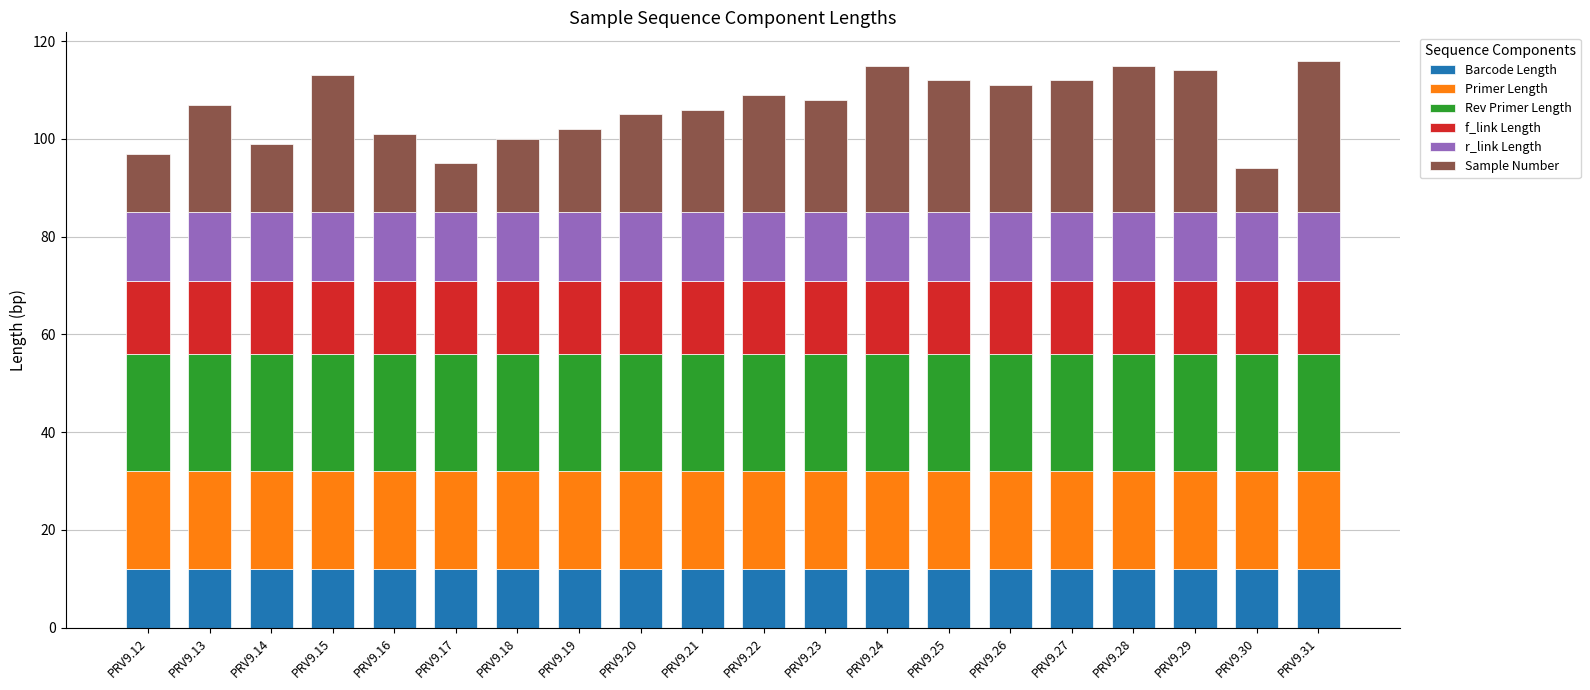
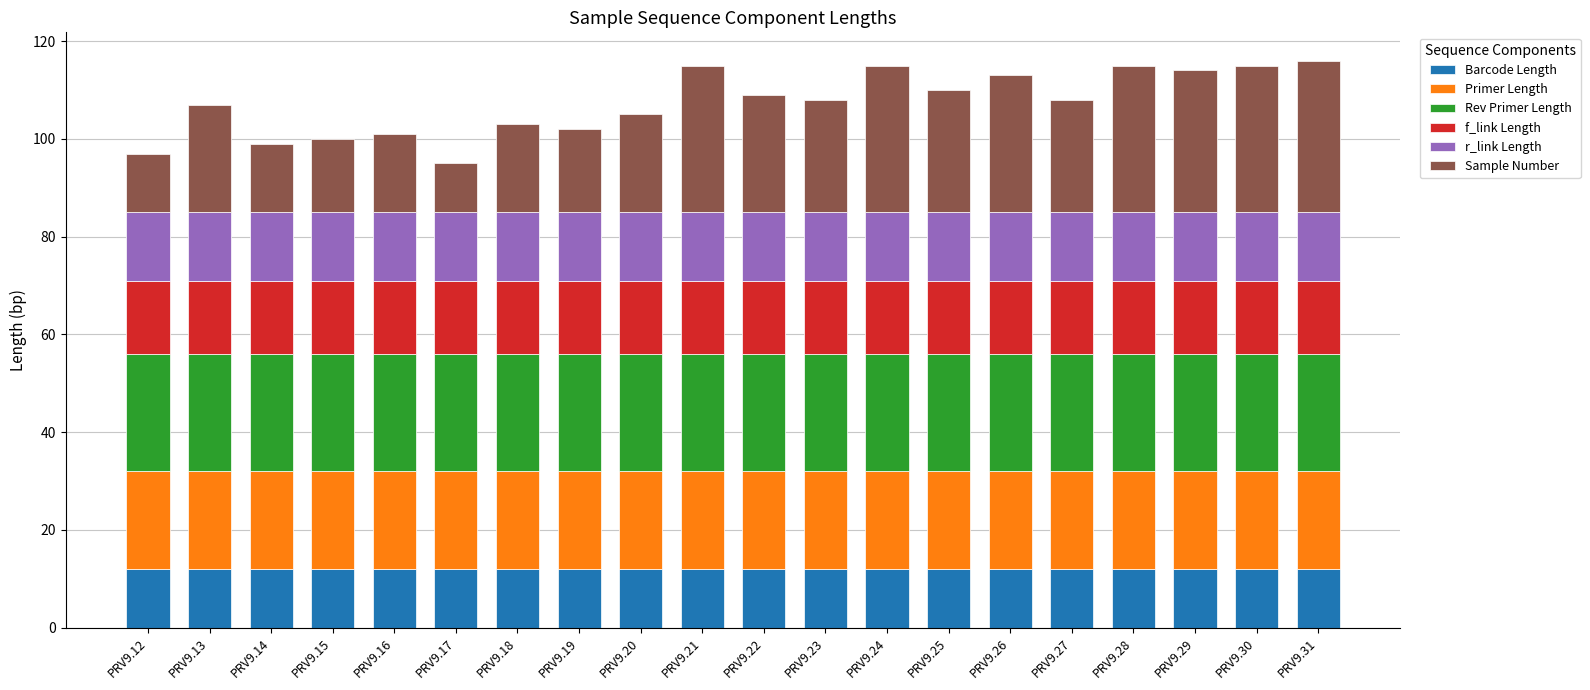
Sample Number, PRV9.15: 28 -> 15
Sample Number, PRV9.18: 15 -> 18
Sample Number, PRV9.21: 21 -> 30
Sample Number, PRV9.25: 27 -> 25
Sample Number, PRV9.26: 26 -> 28
Sample Number, PRV9.27: 27 -> 23
Sample Number, PRV9.30: 9 -> 30
